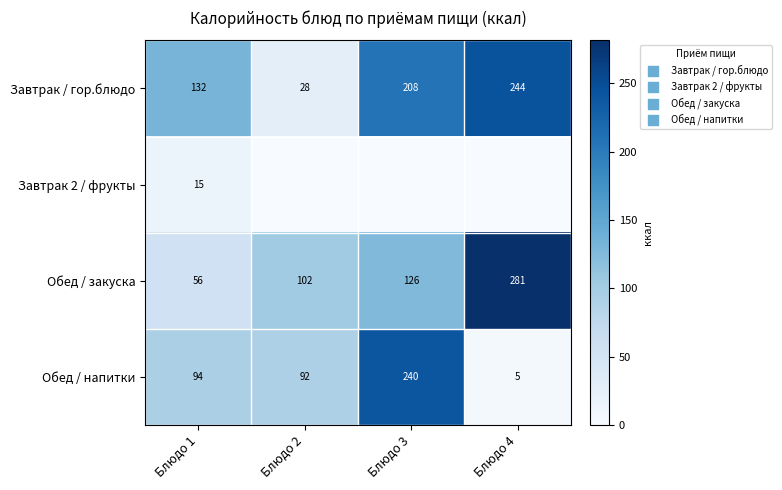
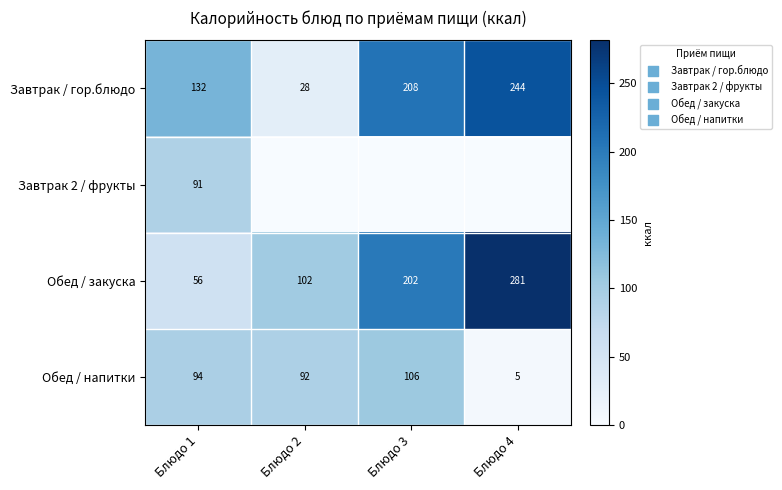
Завтрак 2 / фрукты, Блюдо 1: 15 -> 91
Обед / закуска, Блюдо 3: 126 -> 202
Обед / напитки, Блюдо 3: 240 -> 106
